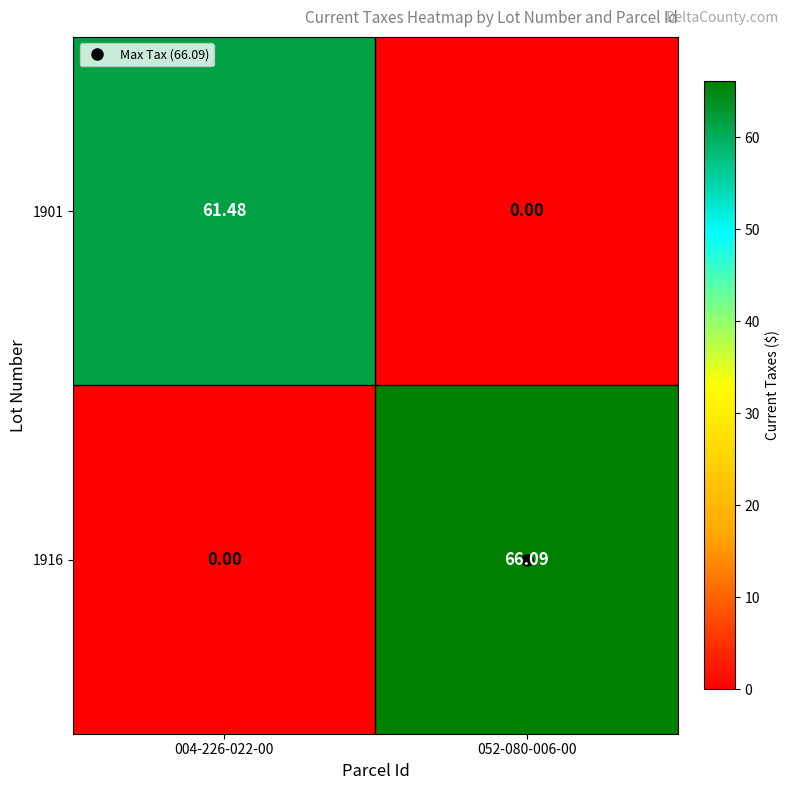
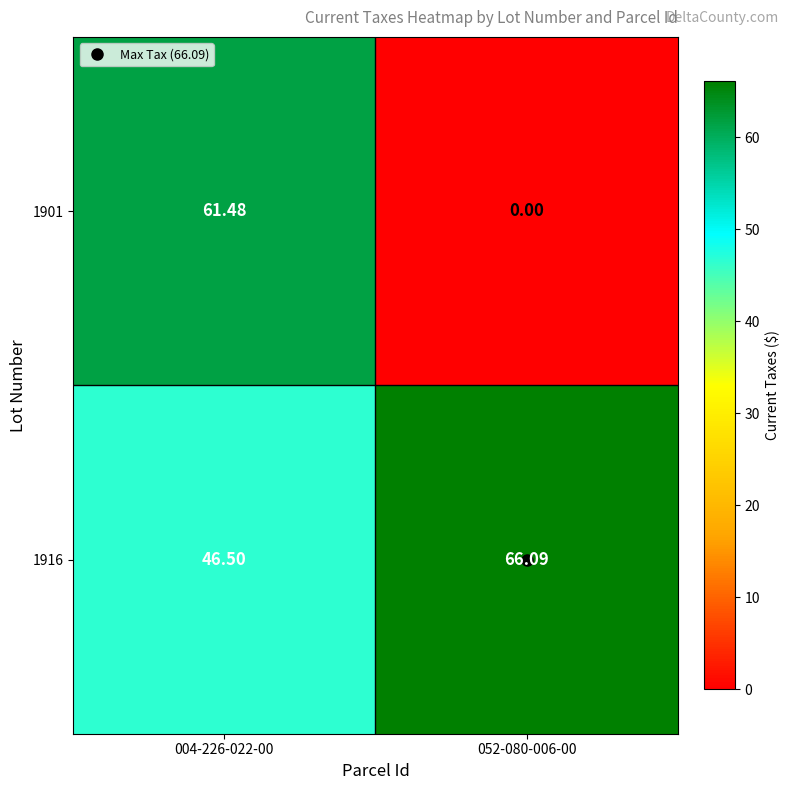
1916, 004-226-022-00: 0.00 -> 46.50
